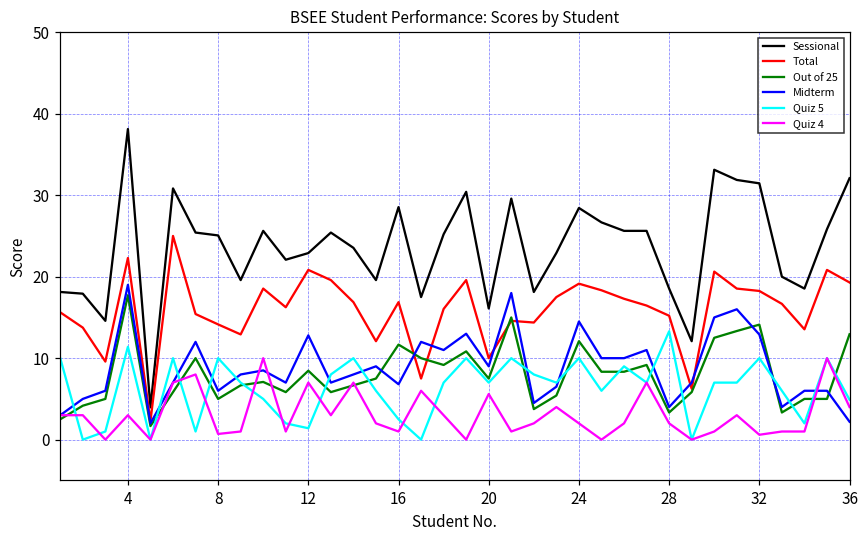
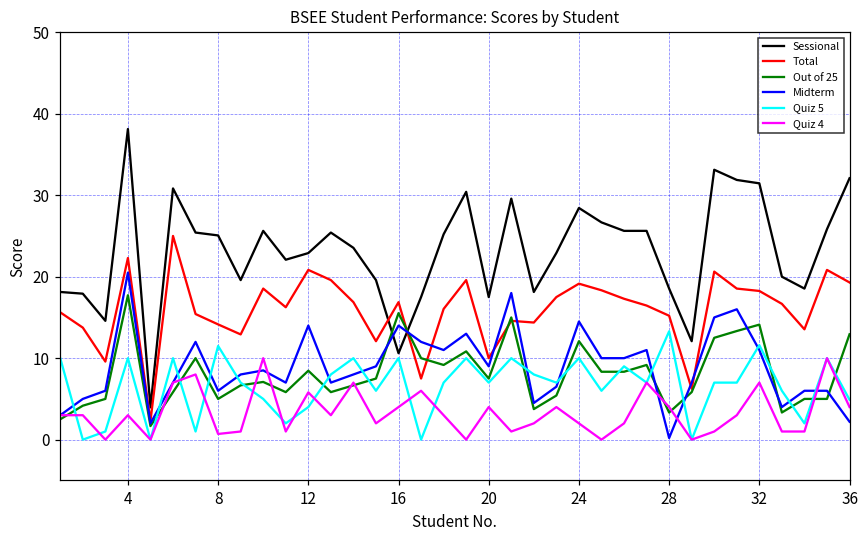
Midterm, 4: 19 -> 21
Quiz 5, 4: 11 -> 10
Quiz 5, 8: 10 -> 12
Midterm, 12: 13 -> 14
Quiz 5, 12: 1 -> 4
Quiz 4, 12: 7 -> 6
Sessional, 16: 29 -> 11
Out of 25, 16: 12 -> 16
Midterm, 16: 7 -> 14
Quiz 5, 16: 3 -> 10
Quiz 4, 16: 1 -> 4
Sessional, 20: 16 -> 18
Quiz 4, 20: 6 -> 4
Midterm, 28: 4 -> 0
Quiz 4, 28: 2 -> 4
Midterm, 32: 13 -> 11
Quiz 5, 32: 10 -> 12
Quiz 4, 32: 1 -> 7
